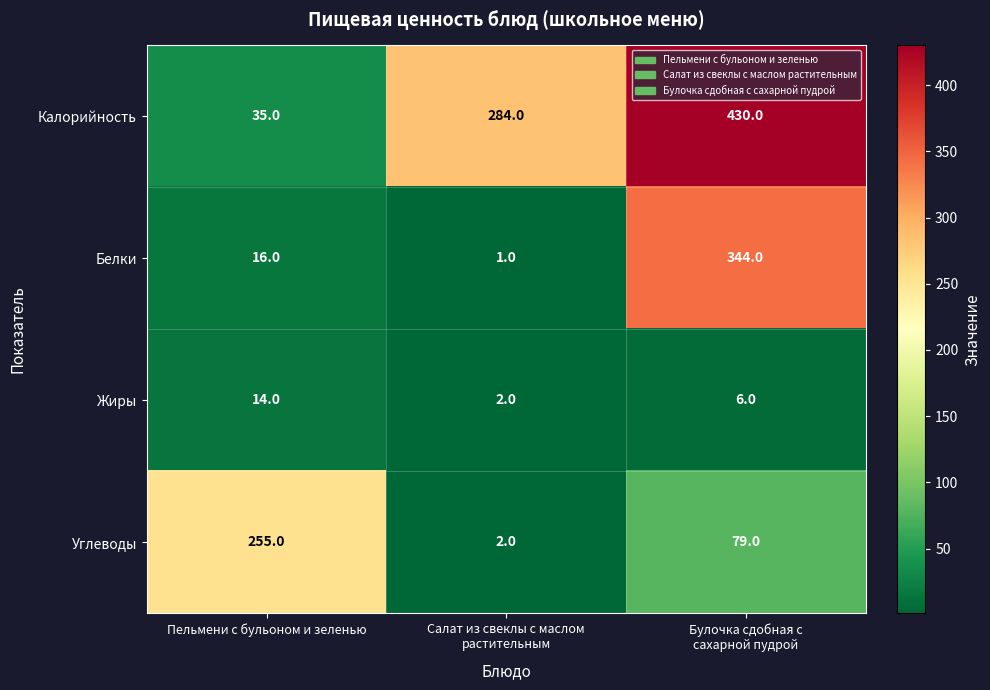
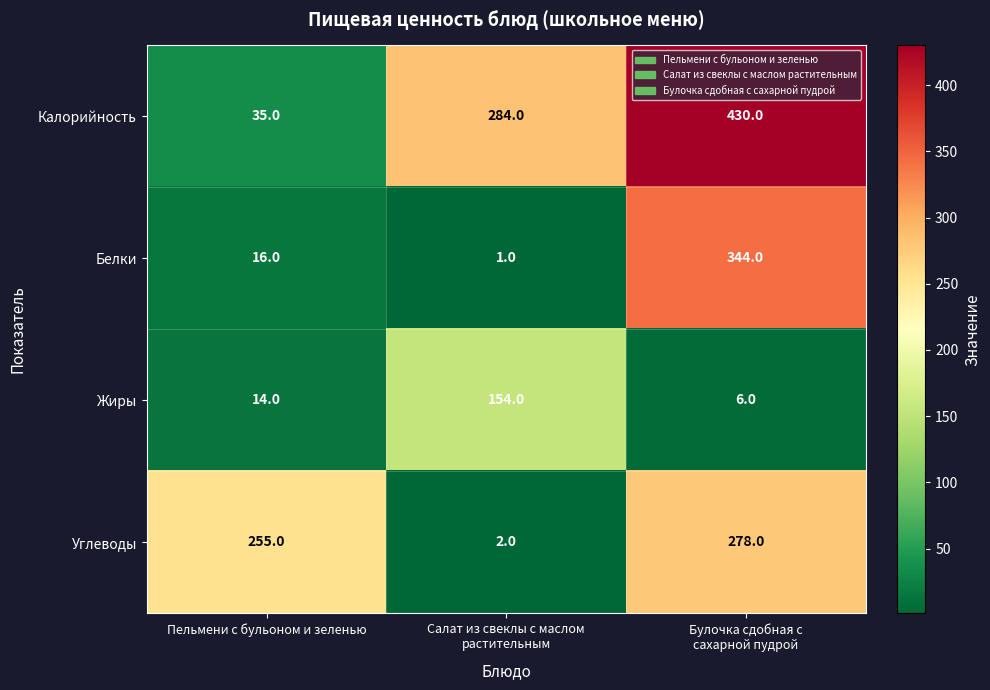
Жиры, Салат из свеклы с маслом растительным: 2.0 -> 154.0
Углеводы, Булочка сдобная с сахарной пудрой: 79.0 -> 278.0
